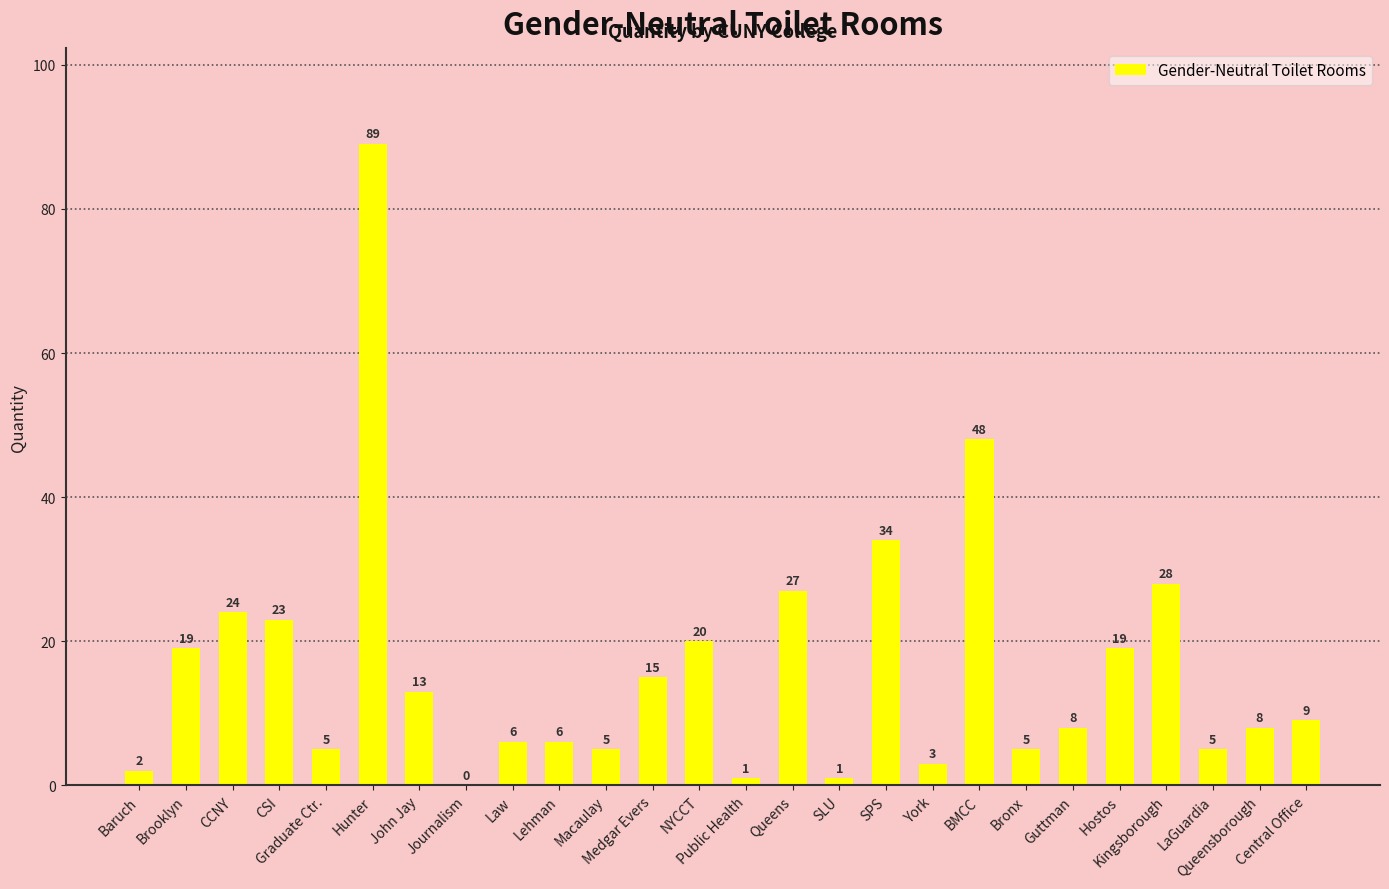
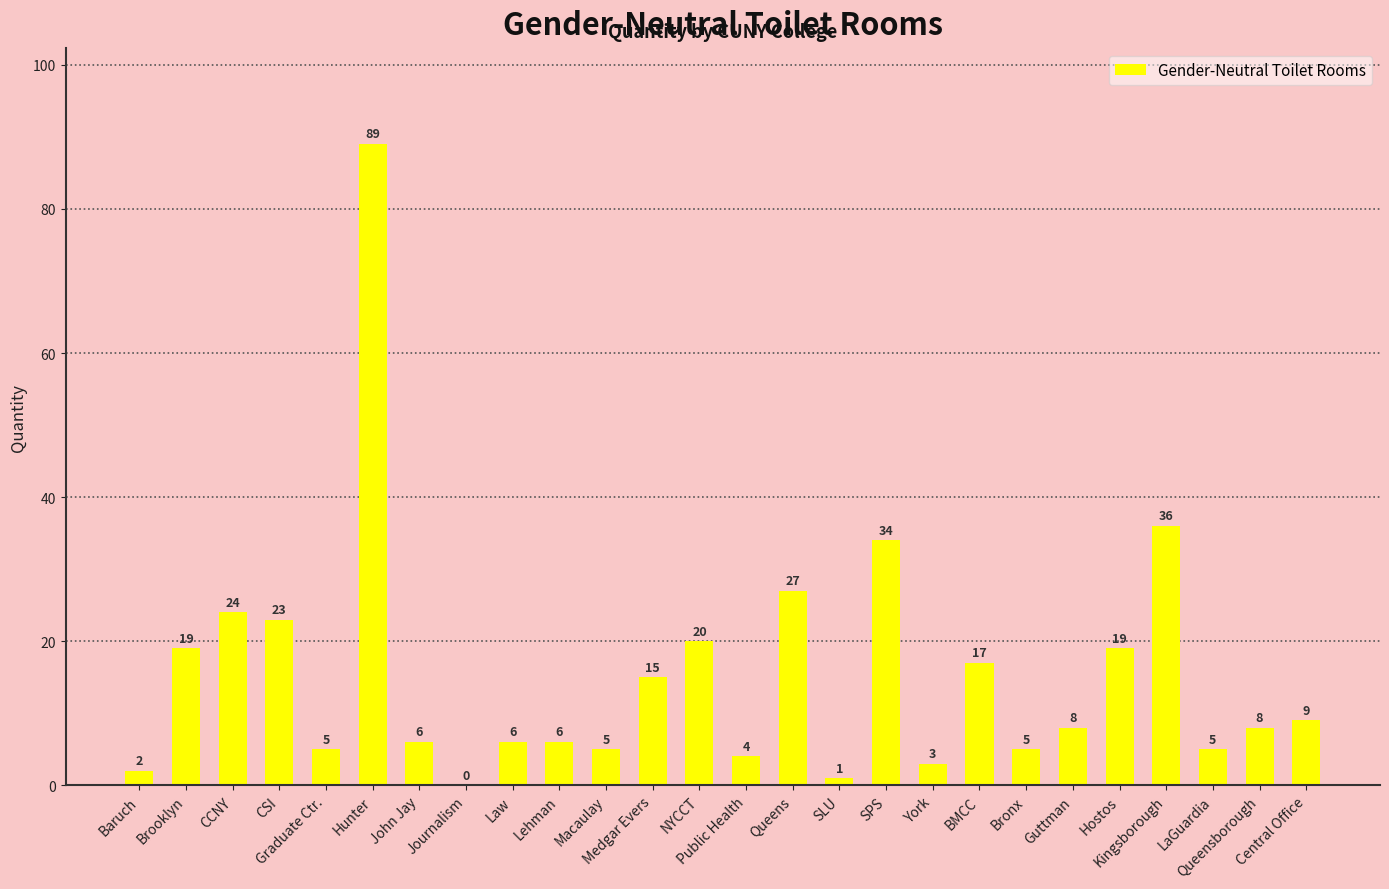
John Jay: 13 -> 6
Public Health: 1 -> 4
BMCC: 48 -> 17
Kingsborough: 28 -> 36
